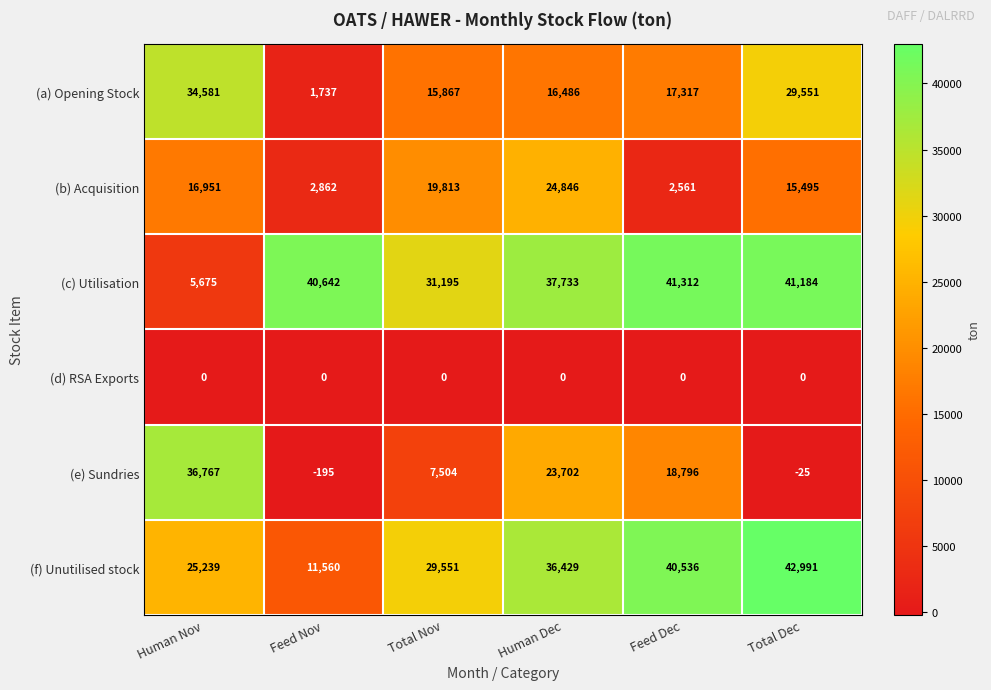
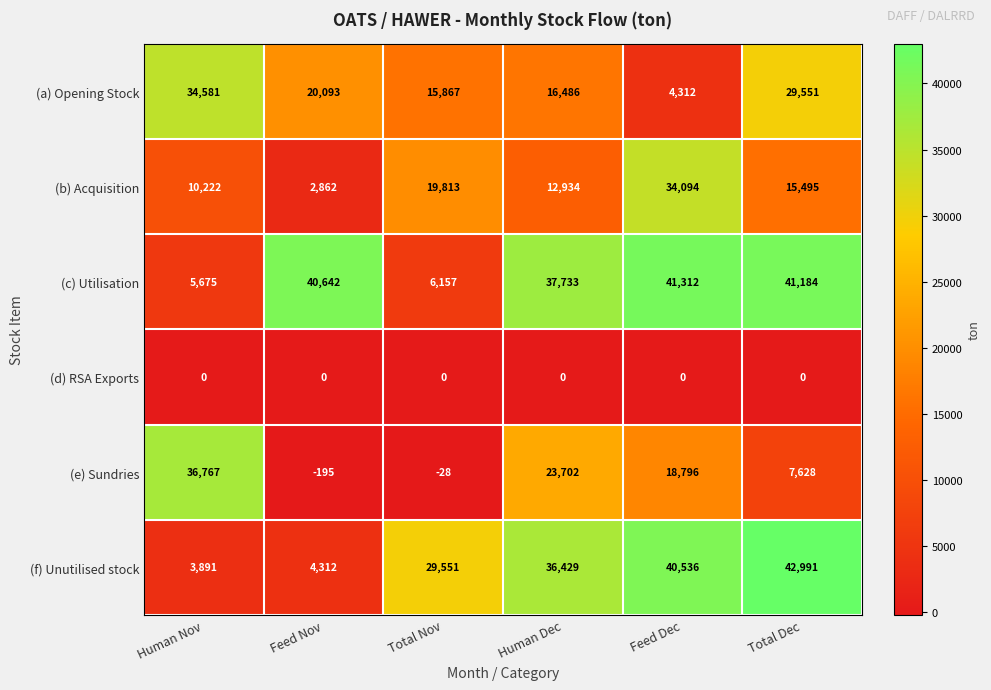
(a) Opening Stock, Feed Nov: 1,737 -> 20,093
(a) Opening Stock, Feed Dec: 17,317 -> 4,312
(b) Acquisition, Human Nov: 16,951 -> 10,222
(b) Acquisition, Human Dec: 24,846 -> 12,934
(b) Acquisition, Feed Dec: 2,561 -> 34,094
(c) Utilisation, Total Nov: 31,195 -> 6,157
(e) Sundries, Total Nov: 7,504 -> -28
(e) Sundries, Total Dec: -25 -> 7,628
(f) Unutilised stock, Human Nov: 25,239 -> 3,891
(f) Unutilised stock, Feed Nov: 11,560 -> 4,312
